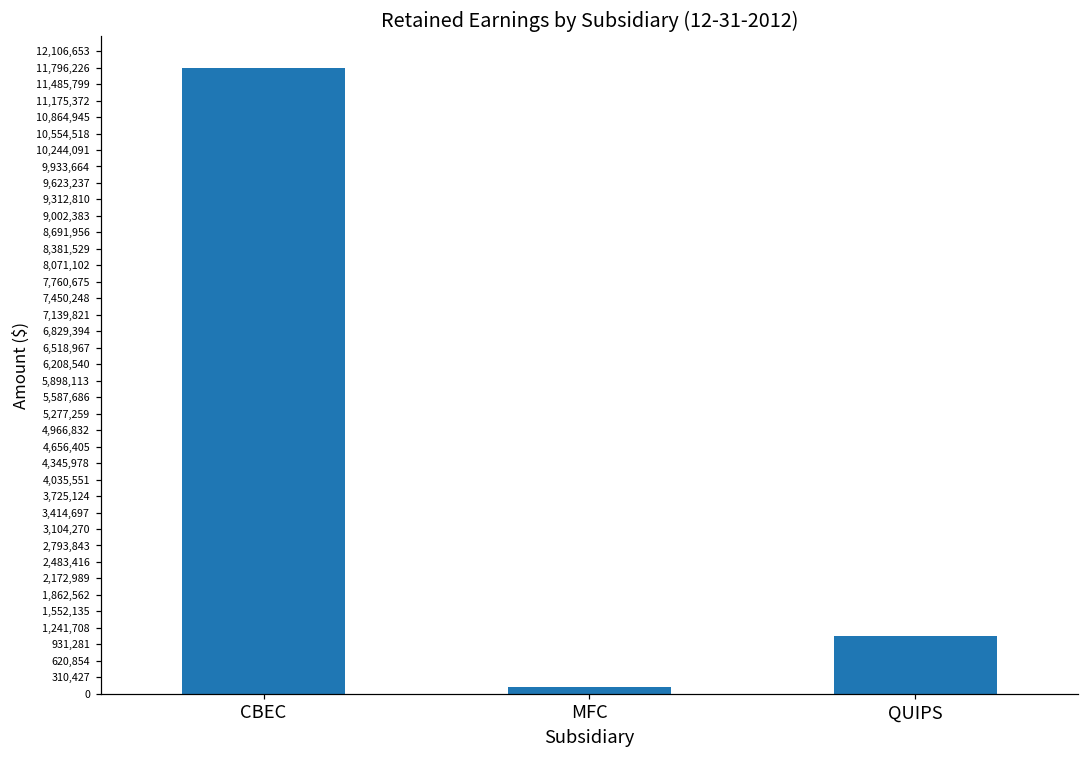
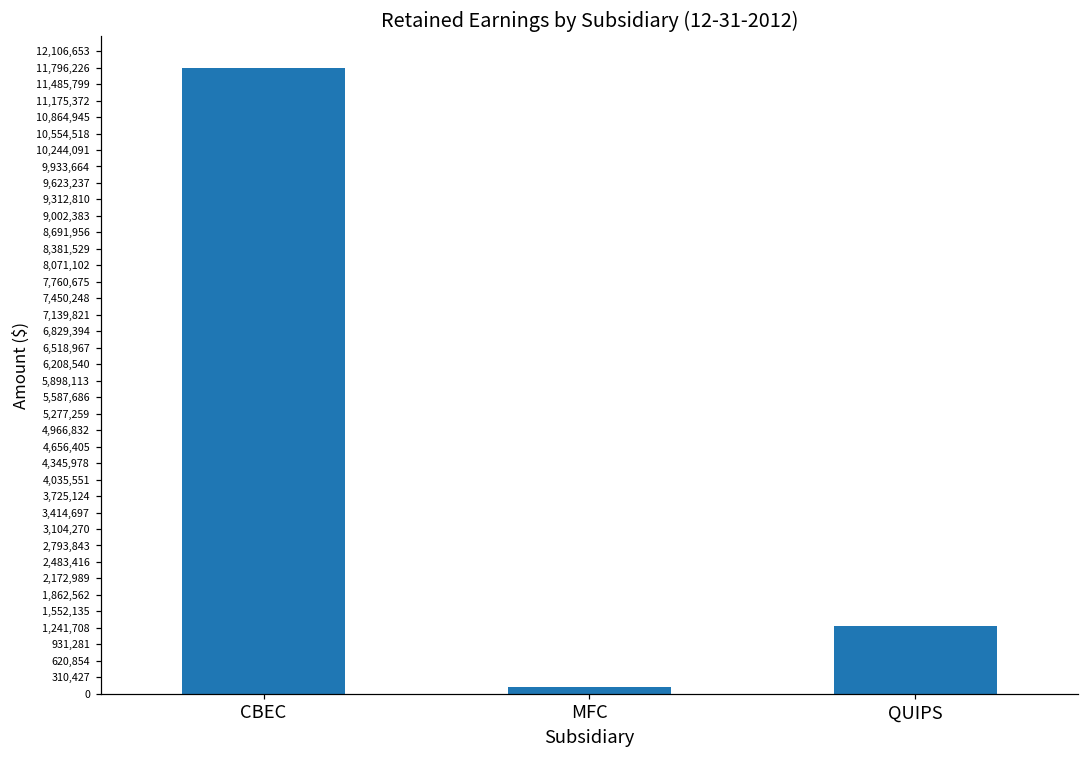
QUIPS: 1,100,000 -> 1,300,000
